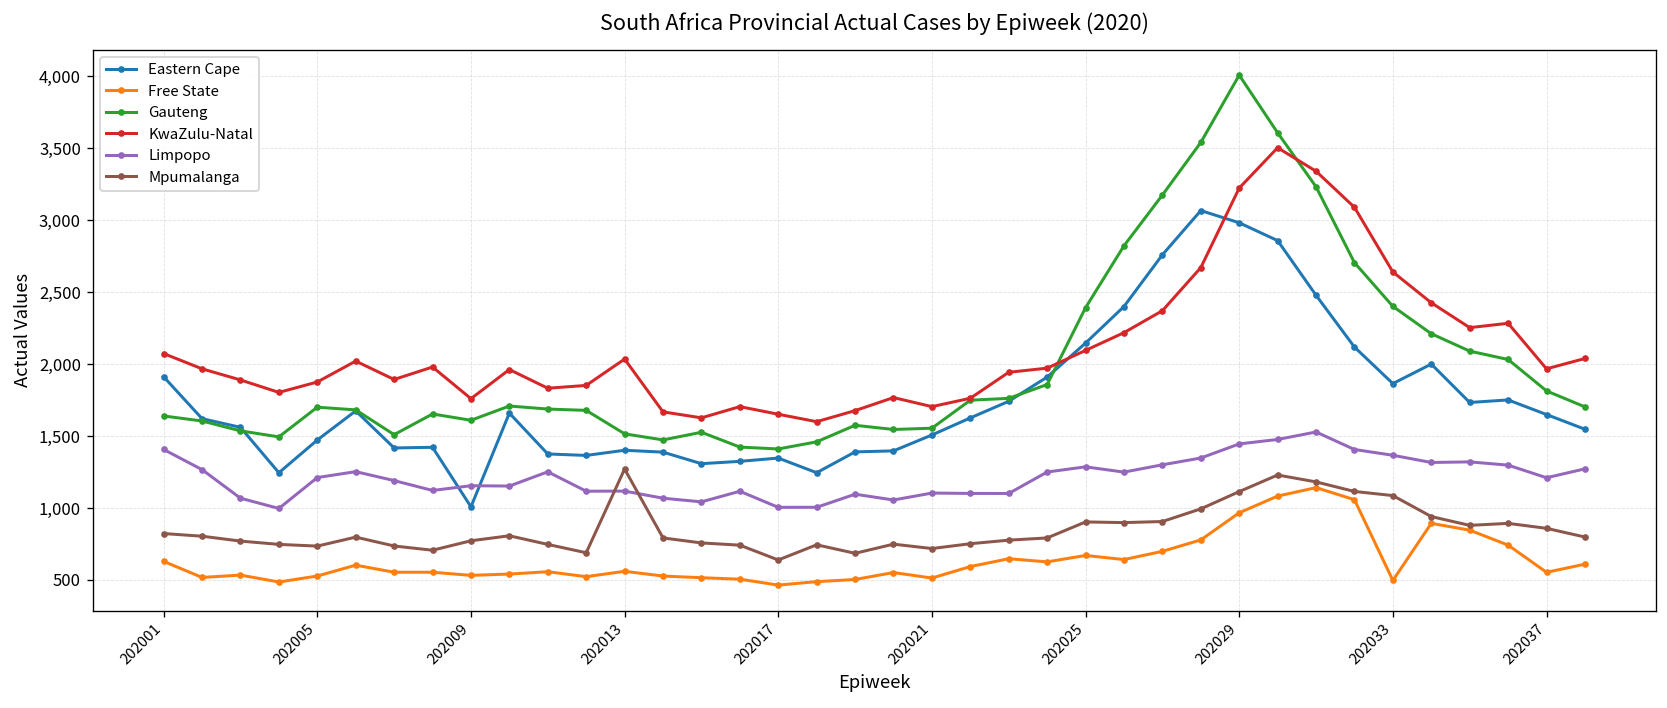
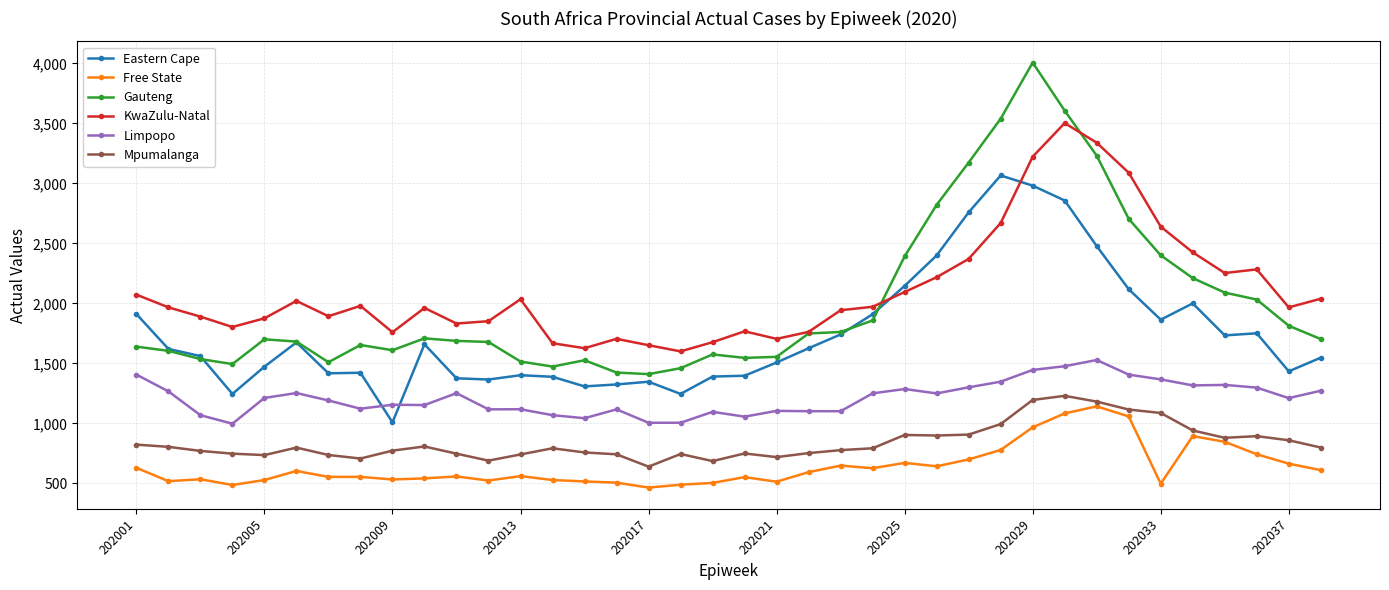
Mpumalanga, 202013: 1,270 -> 740
Mpumalanga, 202029: 1,110 -> 1,190
Eastern Cape, 202037: 1,650 -> 1,430
Free State, 202037: 550 -> 660
